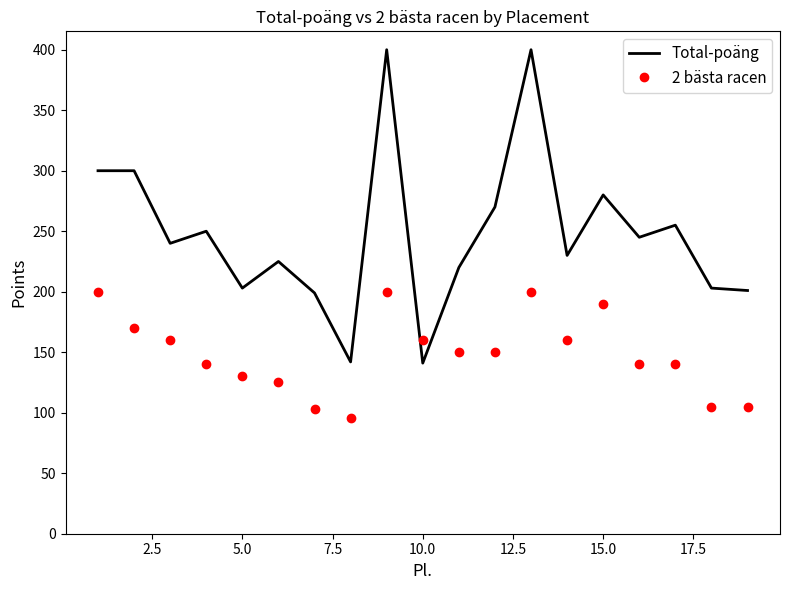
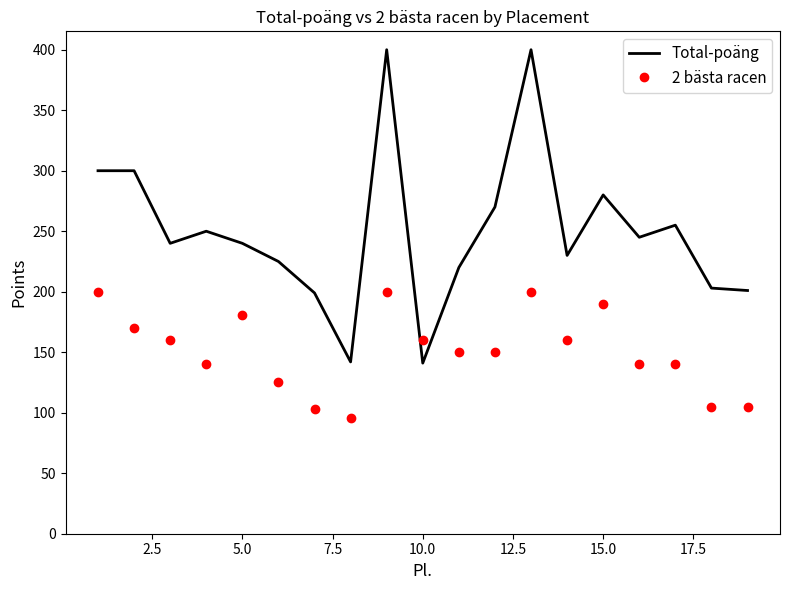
Total-poäng, 5.0: 203 -> 240
2 bästa racen, 5.0: 130 -> 181
